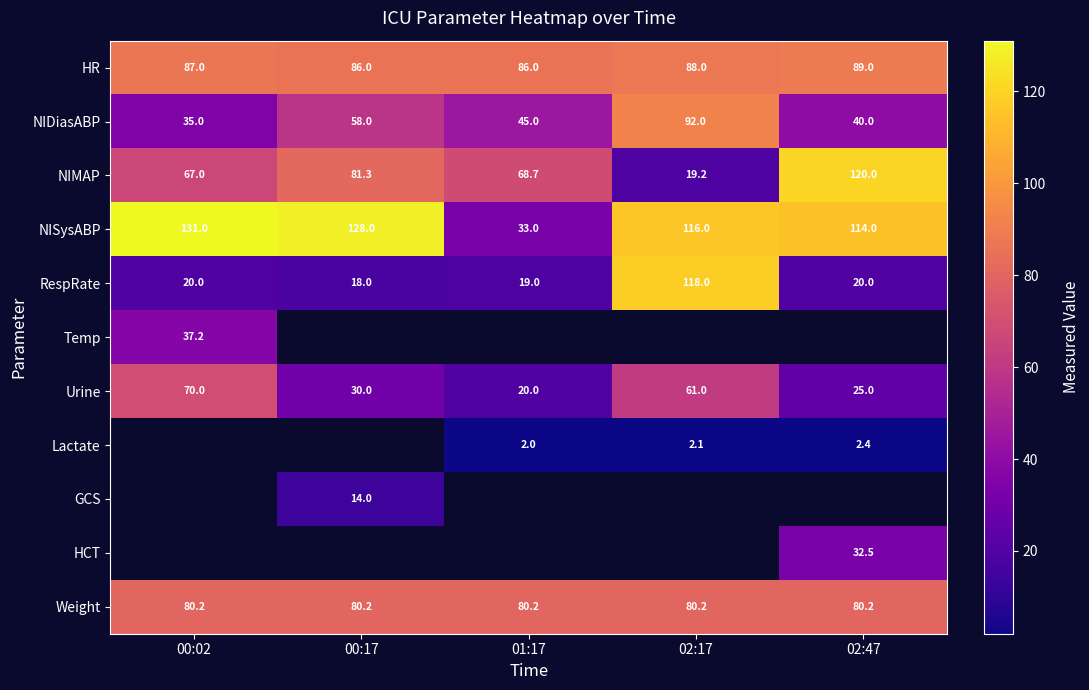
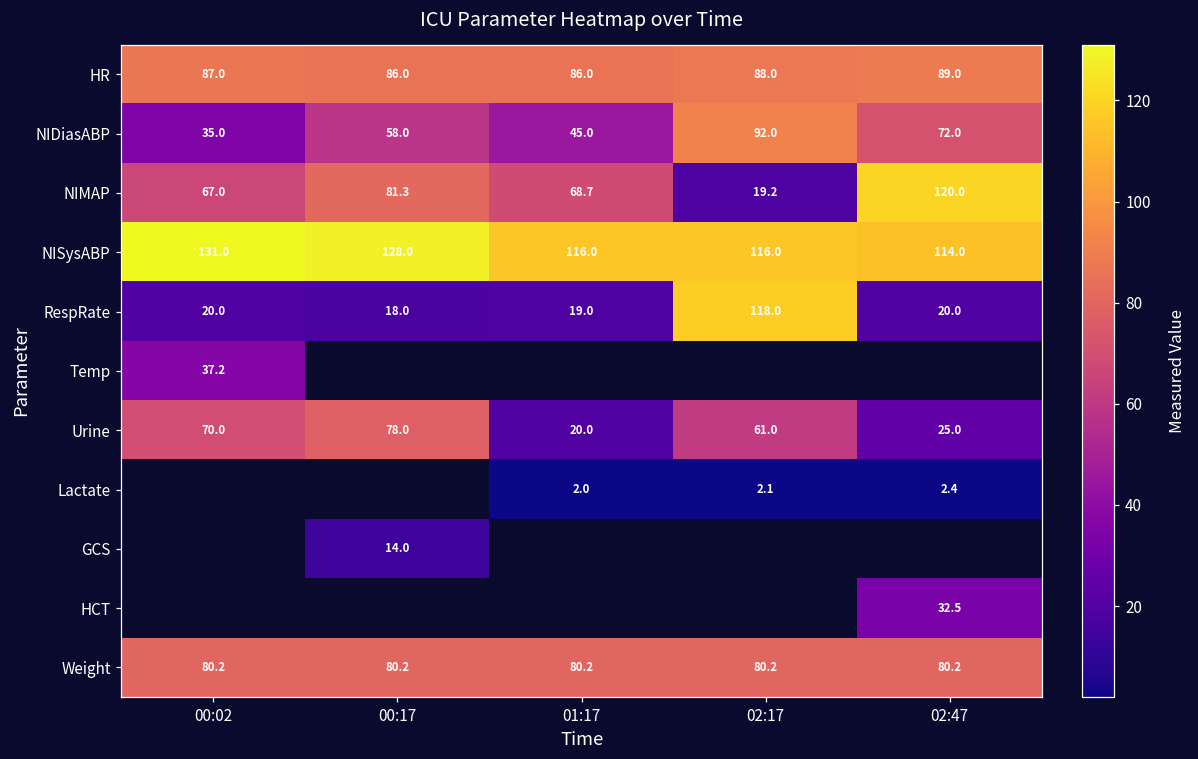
NIDiasABP, 02:47: 40.0 -> 72.0
NISysABP, 01:17: 33.0 -> 116.0
Urine, 00:17: 30.0 -> 78.0
